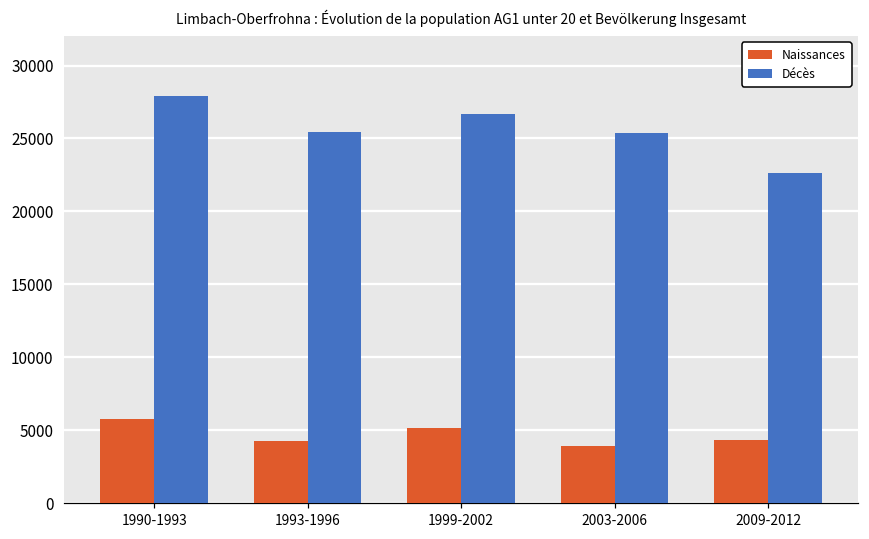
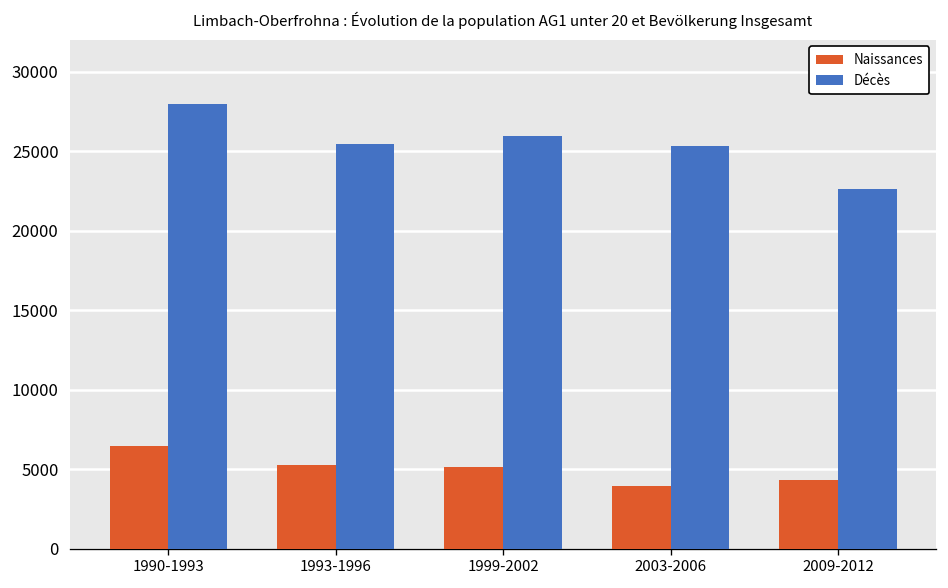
Naissances, 1990-1993: 5800 -> 6400
Naissances, 1993-1996: 4300 -> 5300
Décès, 1999-2002: 26700 -> 26000
